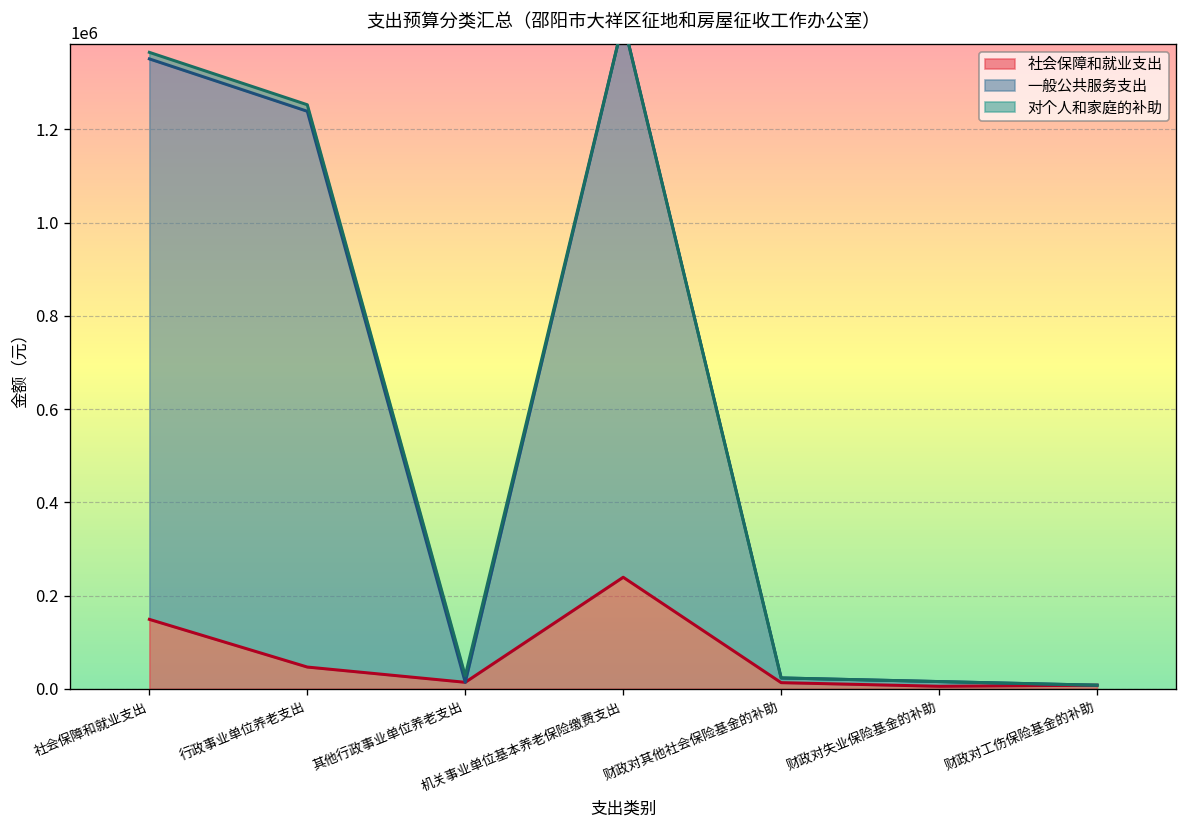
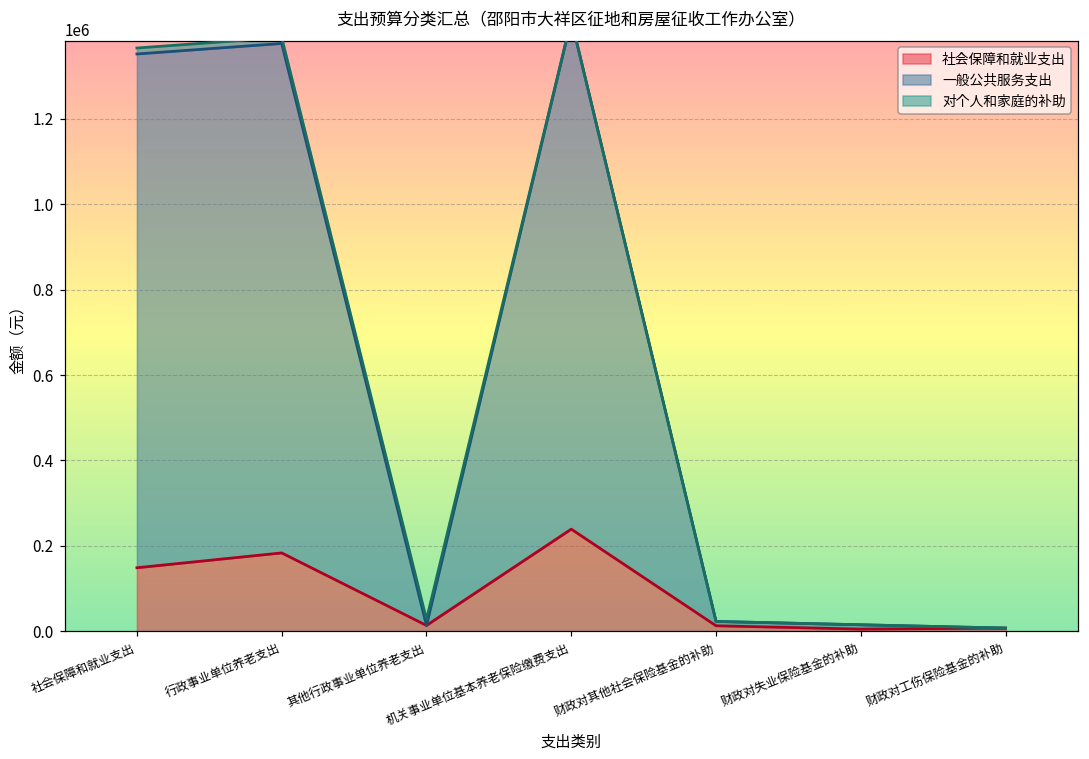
社会保障和就业支出, 行政事业单位养老支出: 50000 -> 180000
